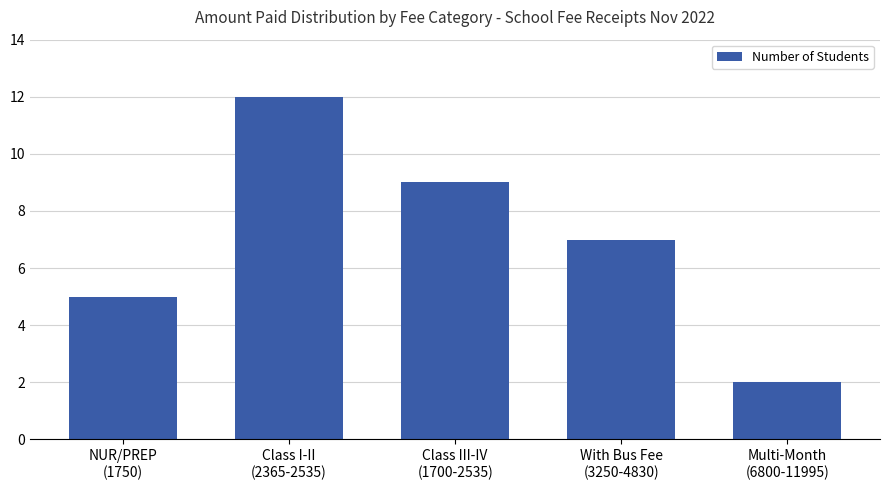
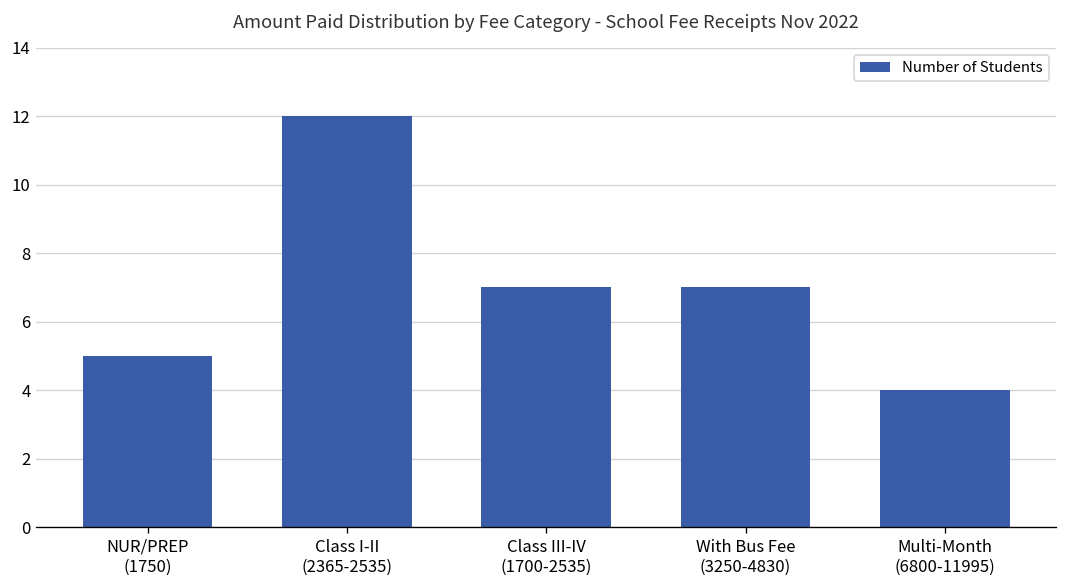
Class III-IV (1700-2535): 9 -> 7
Multi-Month (6800-11995): 2 -> 4
